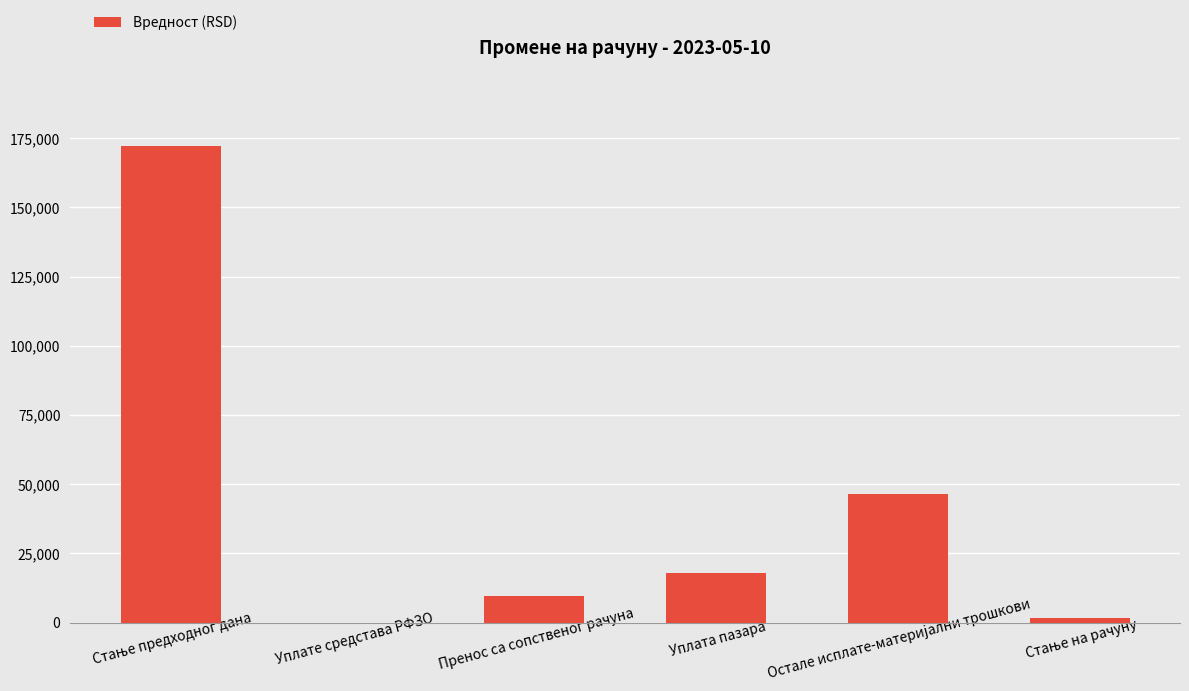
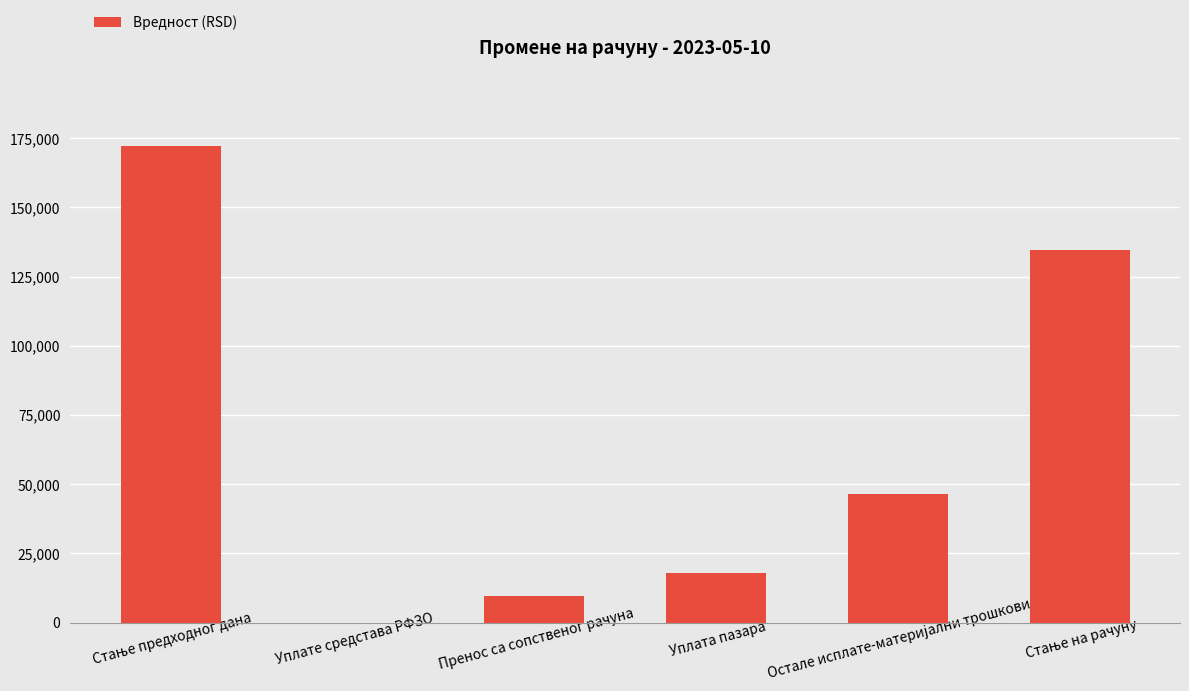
Стање на рачуну: 2,000 -> 135,000
